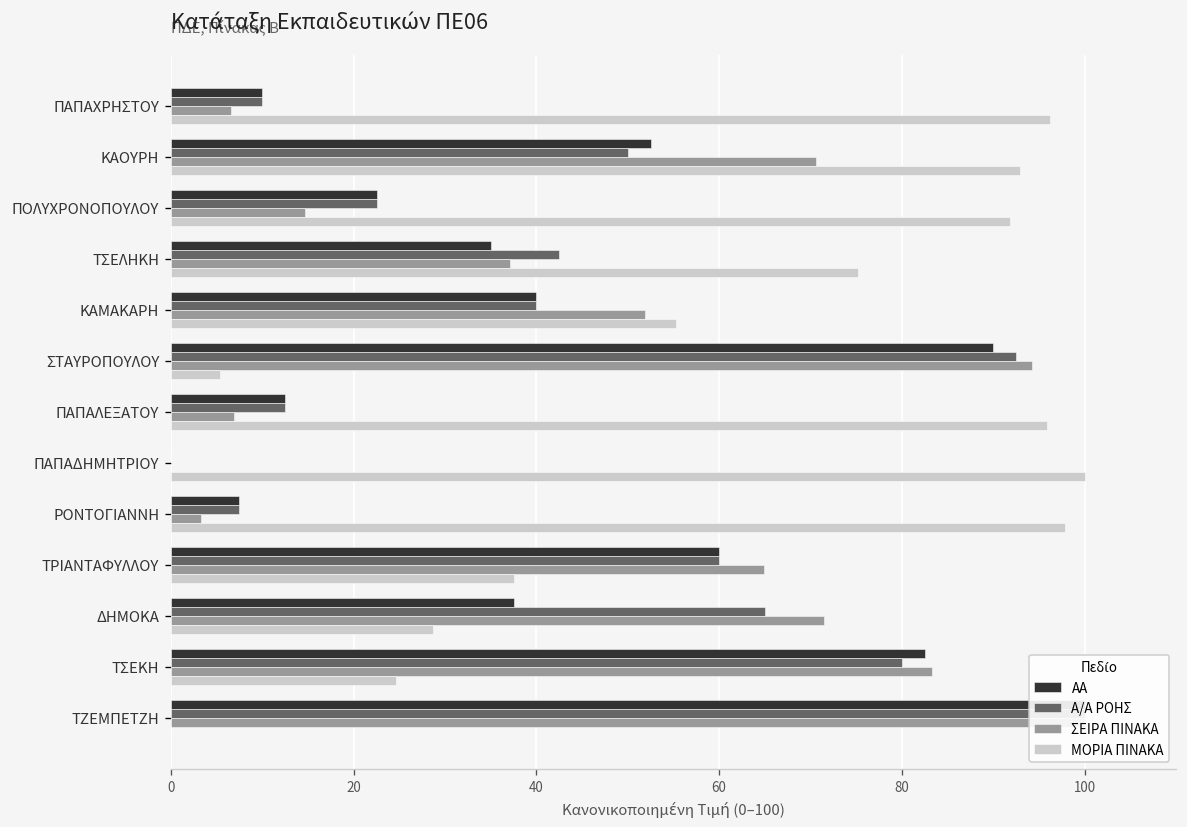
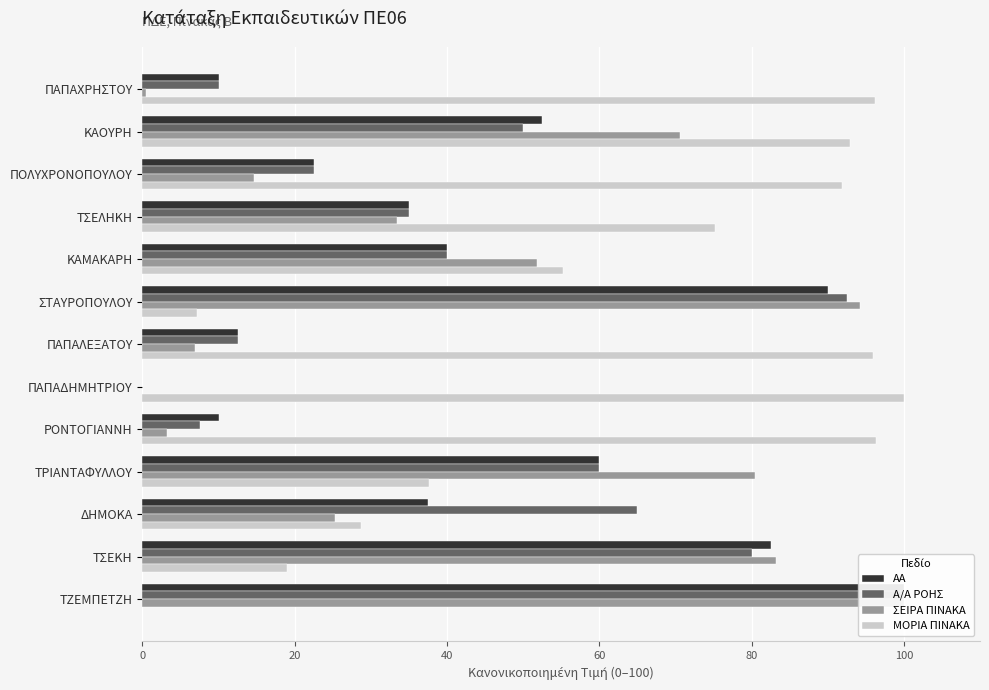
ΣΕΙΡΑ ΠΙΝΑΚΑ, ΠΑΠΑΧΡΗΣΤΟΥ: 7 -> 0
Α/Α ΡΟΗΣ, ΤΣΕΛΗΚΗ: 43 -> 35
ΣΕΙΡΑ ΠΙΝΑΚΑ, ΤΣΕΛΗΚΗ: 37 -> 33
ΜΟΡΙΑ ΠΙΝΑΚΑ, ΣΤΑΥΡΟΠΟΥΛΟΥ: 5 -> 7
ΑΑ, ΡΟΝΤΟΓΙΑΝΝΗ: 8 -> 10
ΜΟΡΙΑ ΠΙΝΑΚΑ, ΡΟΝΤΟΓΙΑΝΝΗ: 98 -> 96
ΣΕΙΡΑ ΠΙΝΑΚΑ, ΤΡΙΑΝΤΑΦΥΛΛΟΥ: 65 -> 80
ΣΕΙΡΑ ΠΙΝΑΚΑ, ΔΗΜΟΚΑ: 71 -> 25
ΜΟΡΙΑ ΠΙΝΑΚΑ, ΤΣΕΚΗ: 25 -> 19
